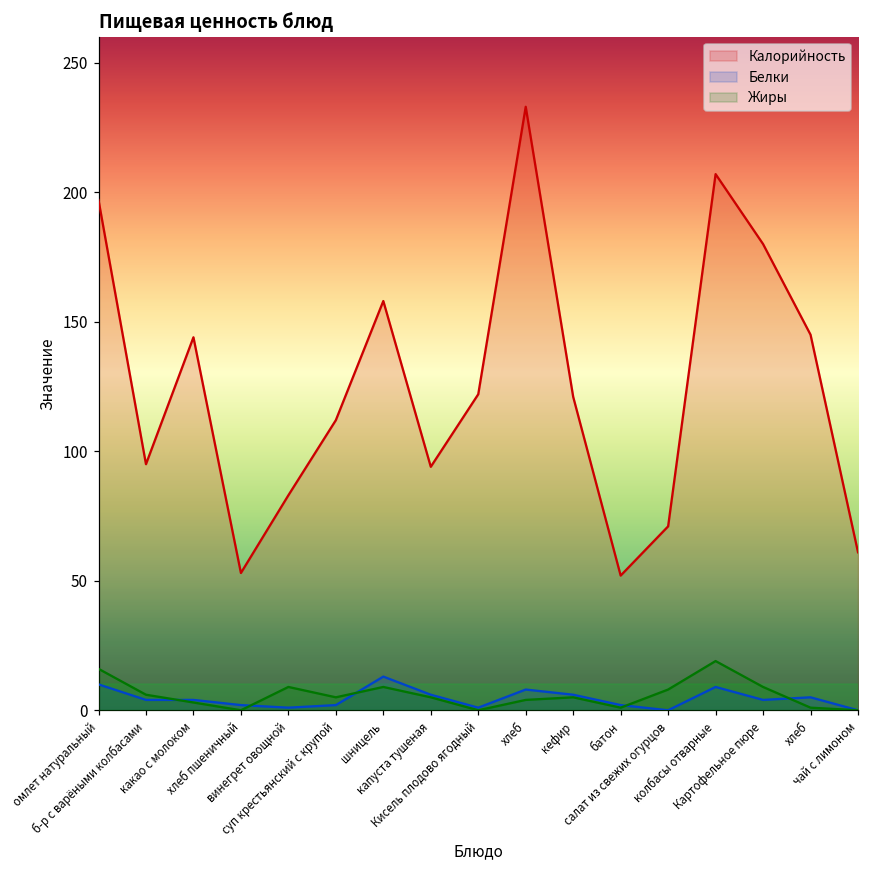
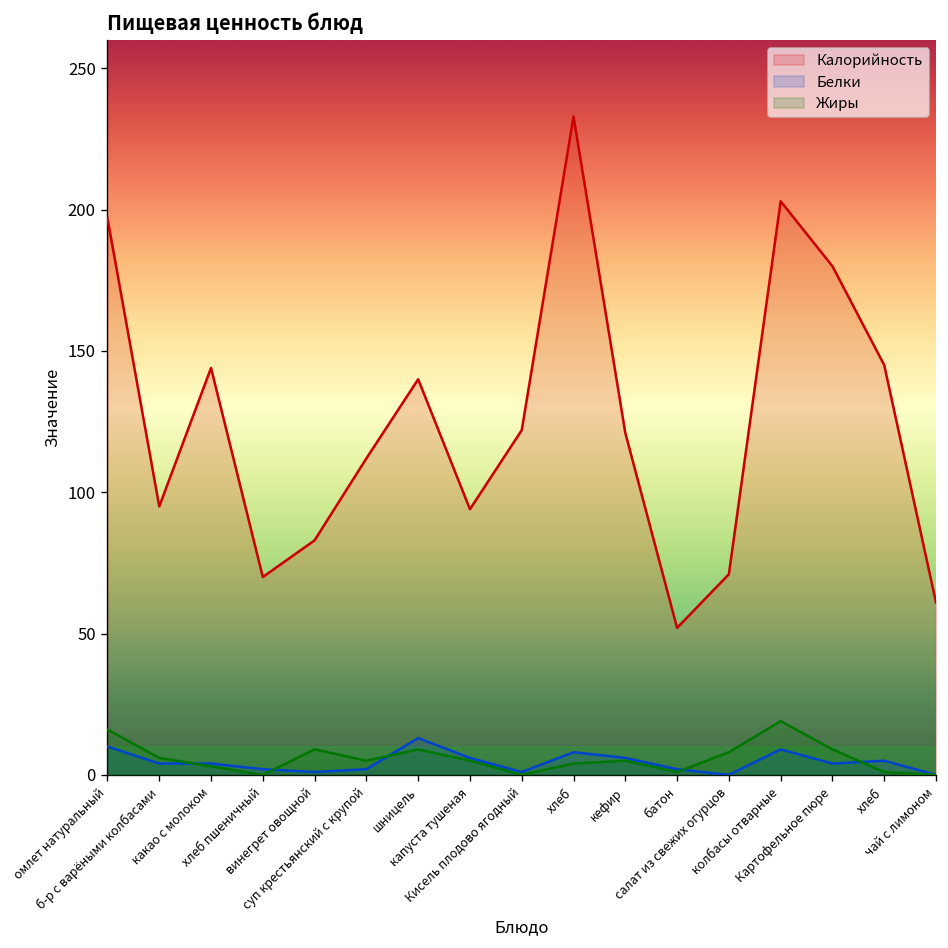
Калорийность, хлеб пшеничный: 53 -> 70
Калорийность, шницель: 158 -> 140
Калорийность, колбасы отварные: 207 -> 203
